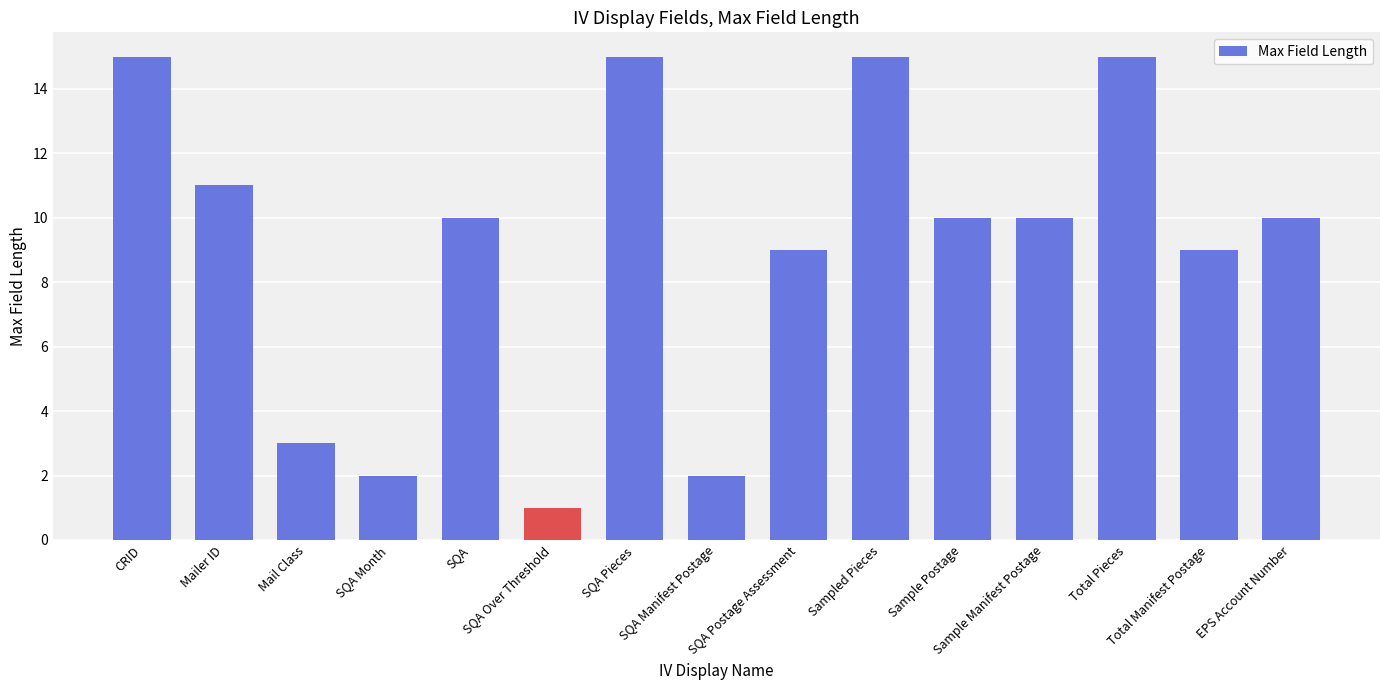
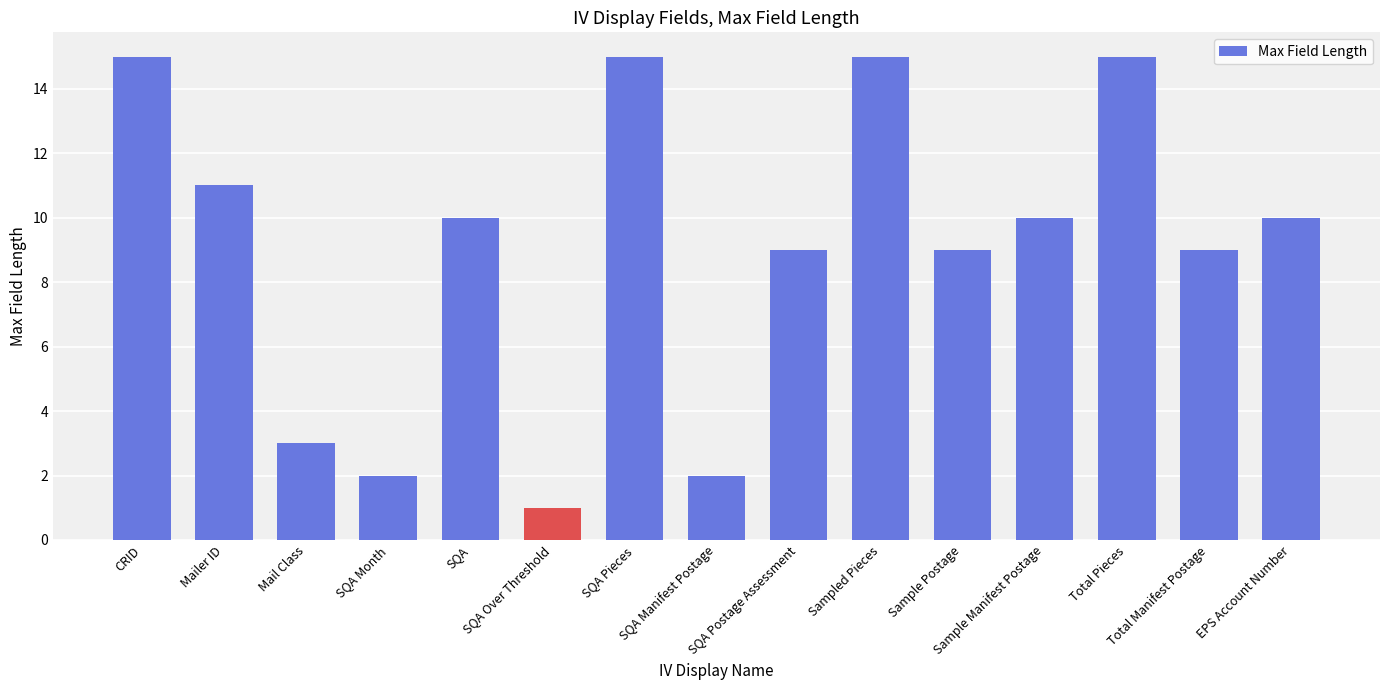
Sample Postage: 10 -> 9
